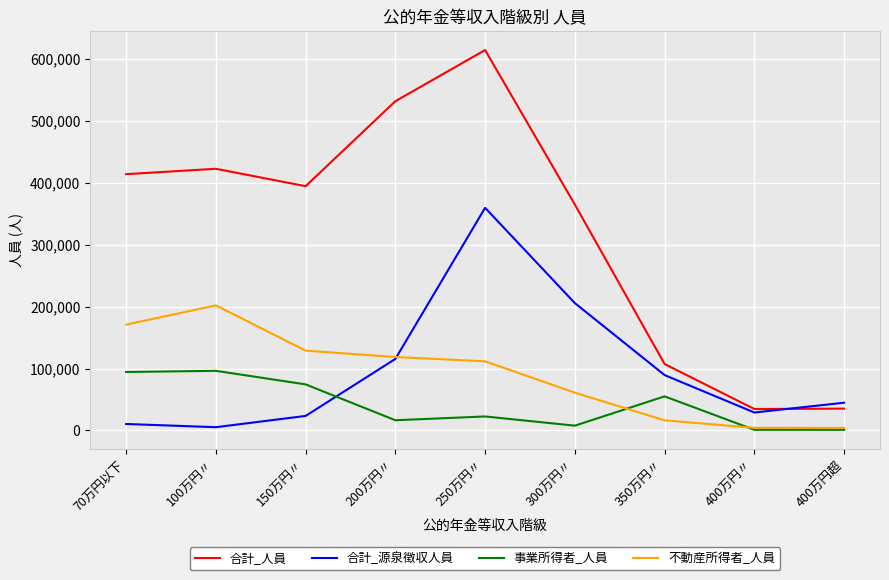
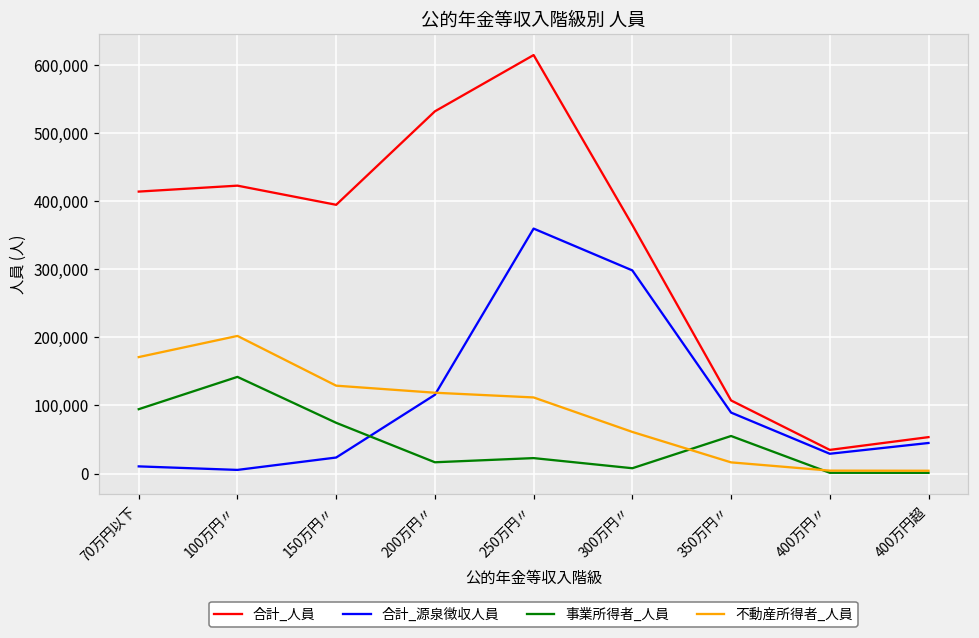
事業所得者_人員, 100万円〃: 100,000 -> 140,000
合計_源泉徴収人員, 300万円〃: 210,000 -> 300,000
合計_人員, 400万円超: 40,000 -> 50,000
